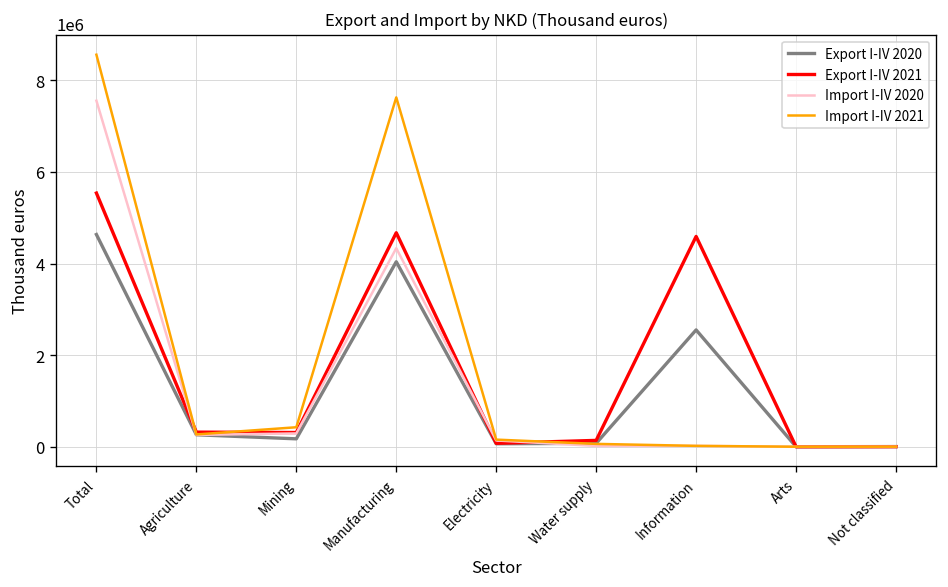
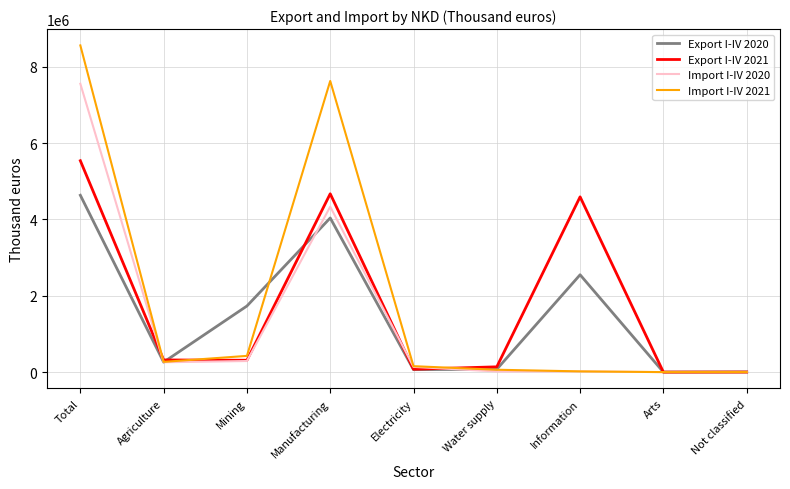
Export I-IV 2020, Mining: 200000 -> 1700000
